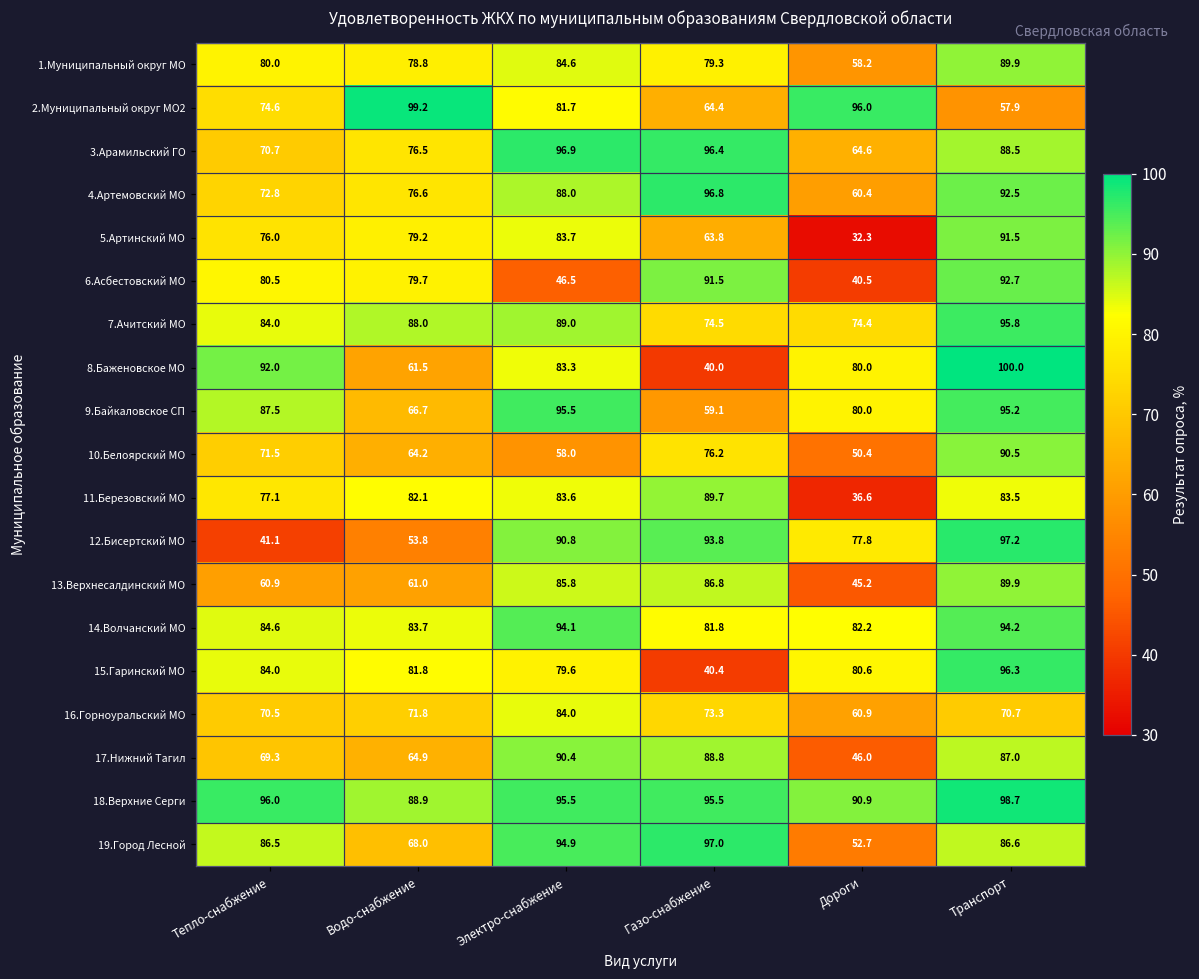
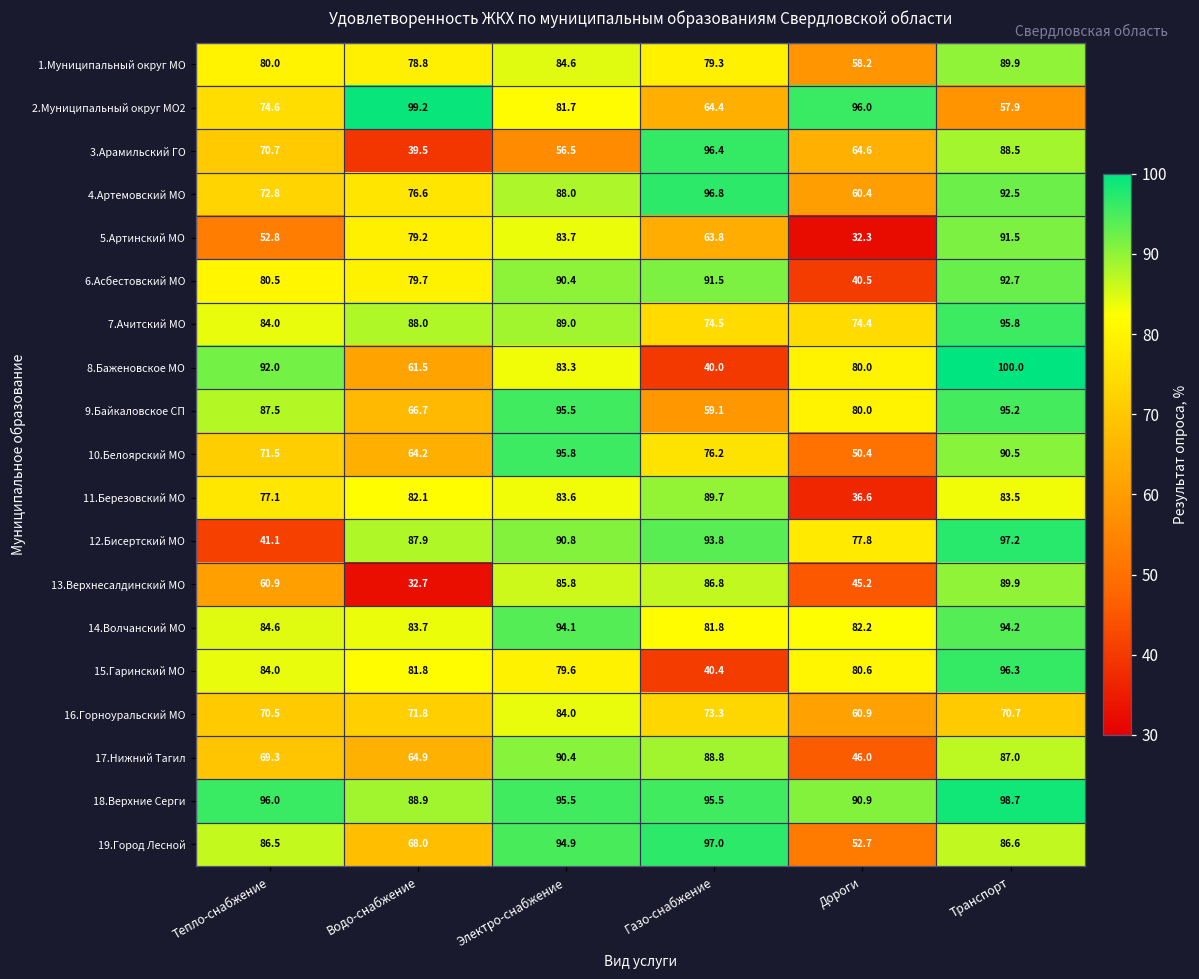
3.Арамильский ГО, Водо-снабжение: 76.5 -> 39.5
3.Арамильский ГО, Электро-снабжение: 96.9 -> 56.5
5.Артинский МО, Тепло-снабжение: 76.0 -> 52.8
6.Асбестовский МО, Электро-снабжение: 46.5 -> 90.4
10.Белоярский МО, Электро-снабжение: 58.0 -> 95.8
12.Бисертский МО, Водо-снабжение: 53.8 -> 87.9
13.Верхнесалдинский МО, Водо-снабжение: 61.0 -> 32.7
